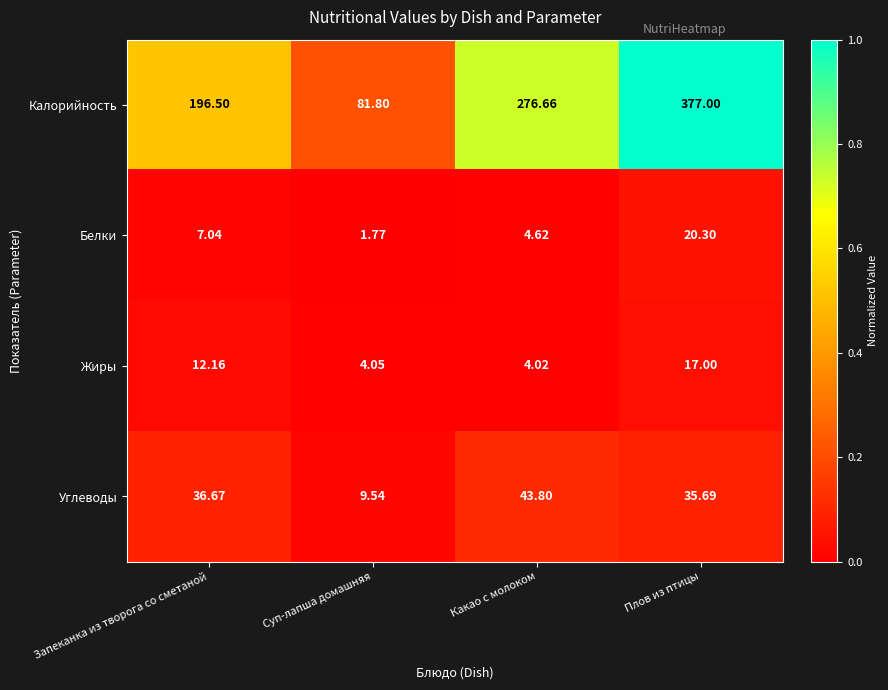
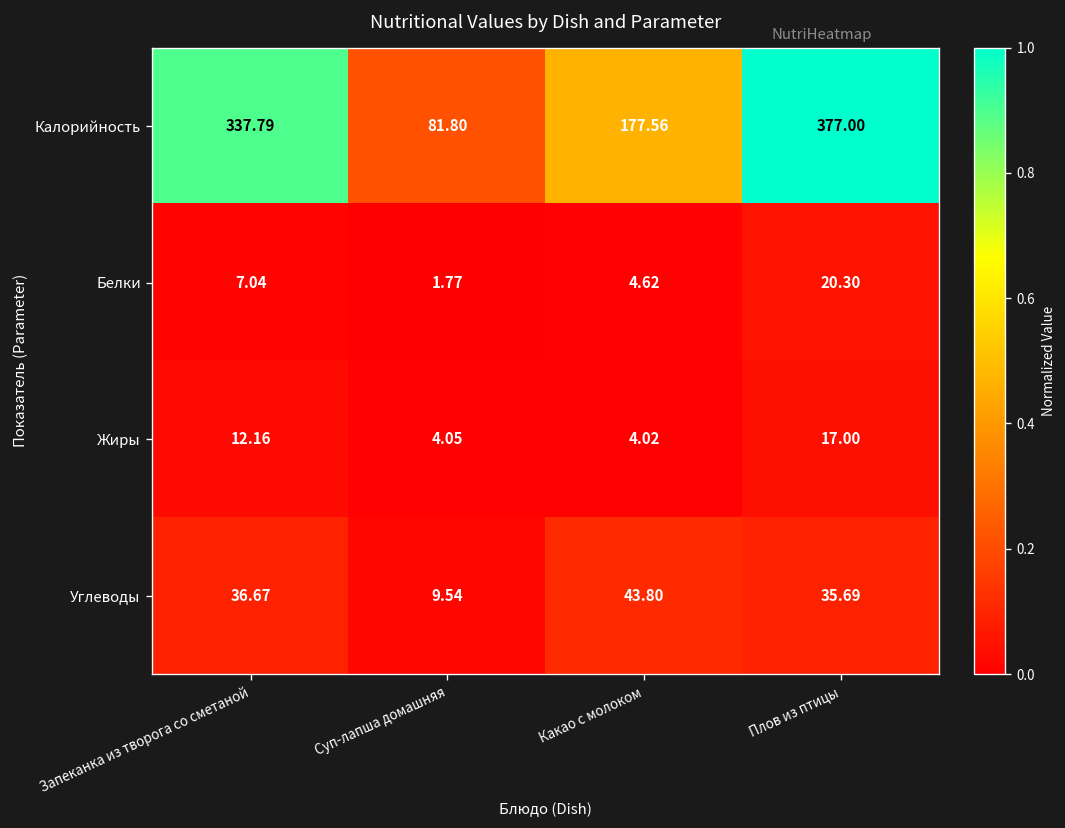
Калорийность, Запеканка из творога со сметаной: 196.50 -> 337.79
Калорийность, Какао с молоком: 276.66 -> 177.56
